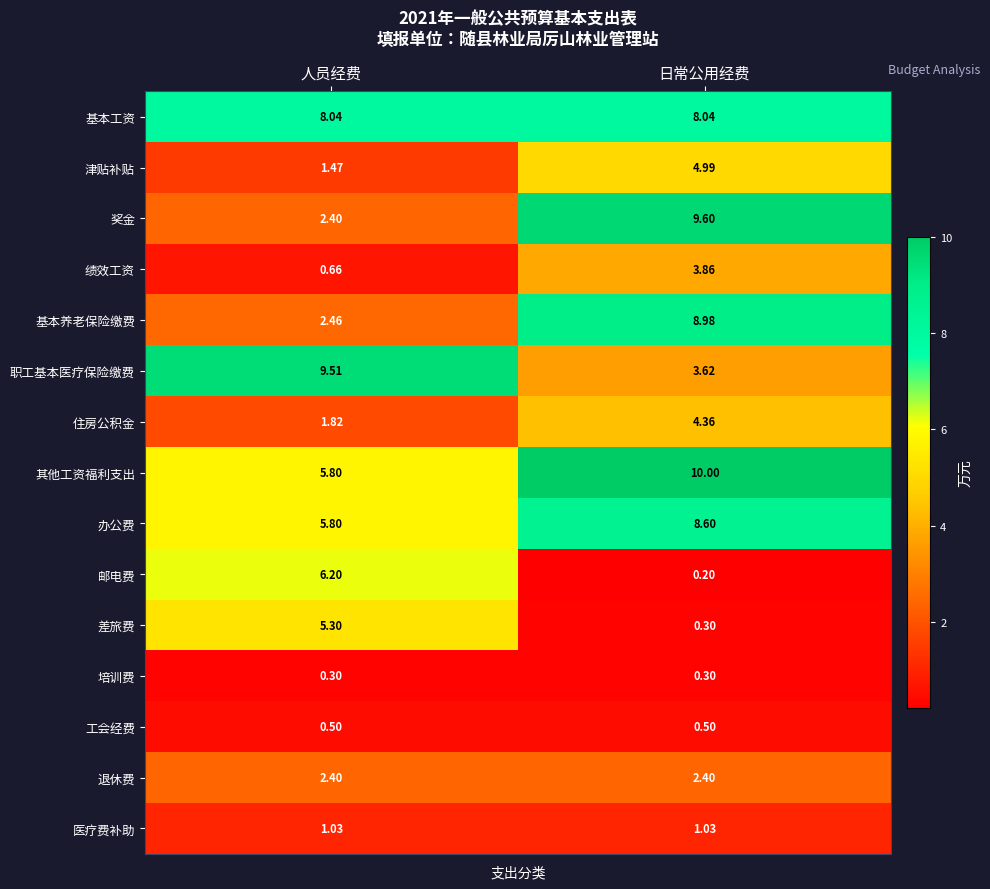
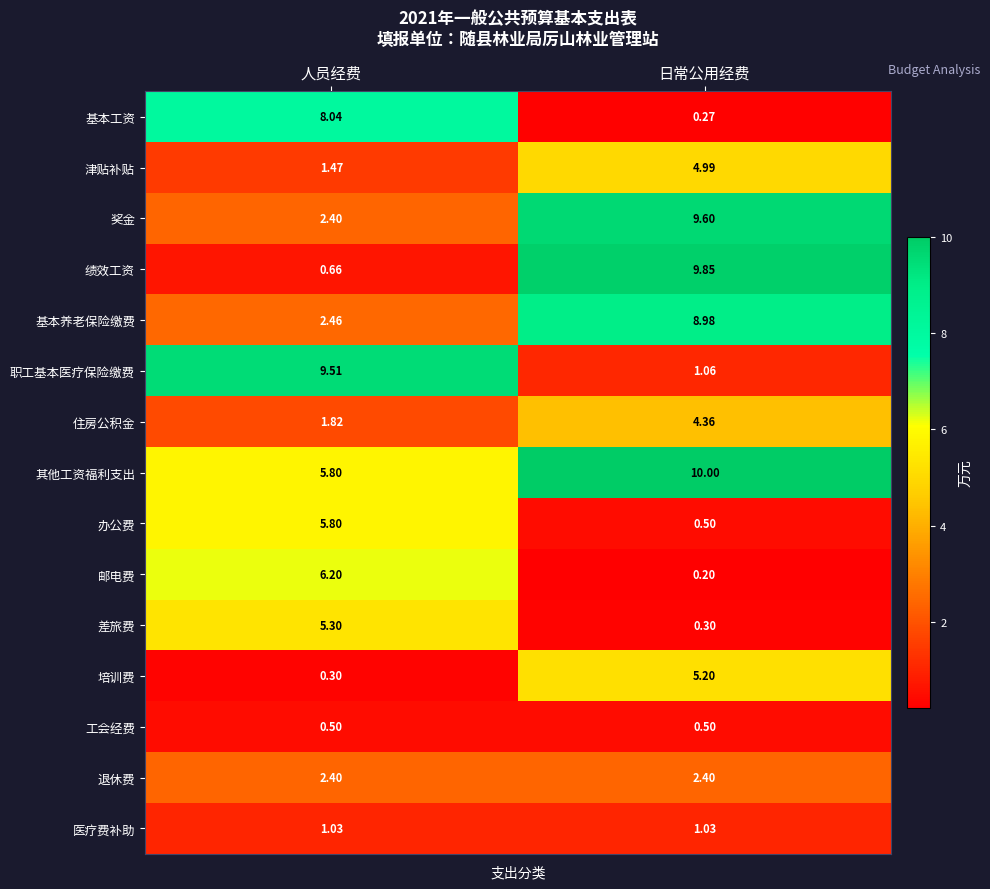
基本工资, 日常公用经费: 8.04 -> 0.27
绩效工资, 日常公用经费: 3.86 -> 9.85
职工基本医疗保险缴费, 日常公用经费: 3.62 -> 1.06
办公费, 日常公用经费: 8.60 -> 0.50
培训费, 日常公用经费: 0.30 -> 5.20
